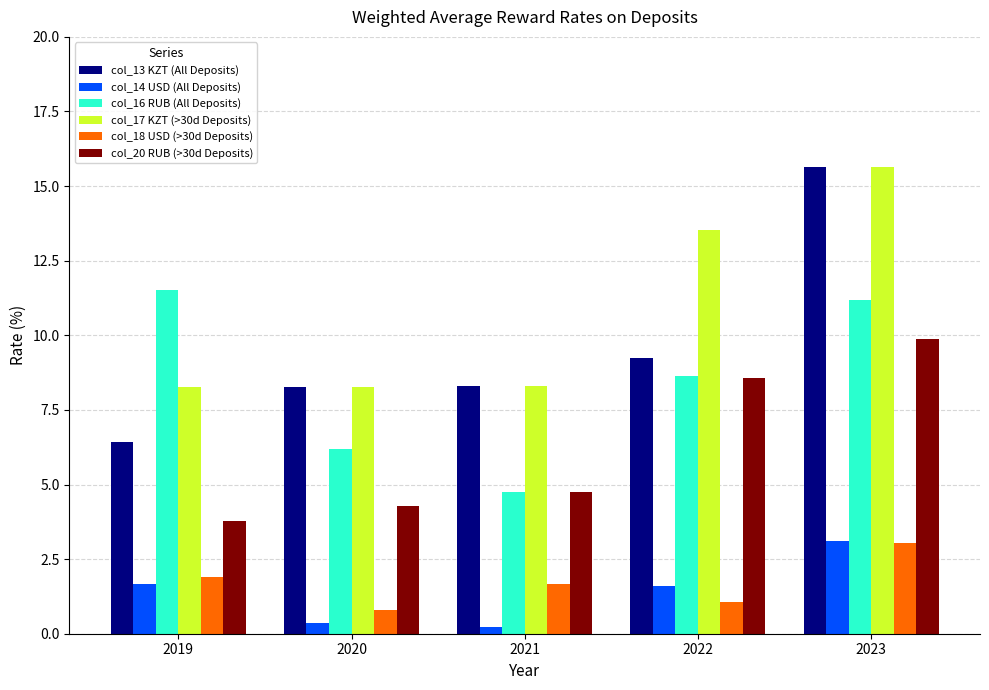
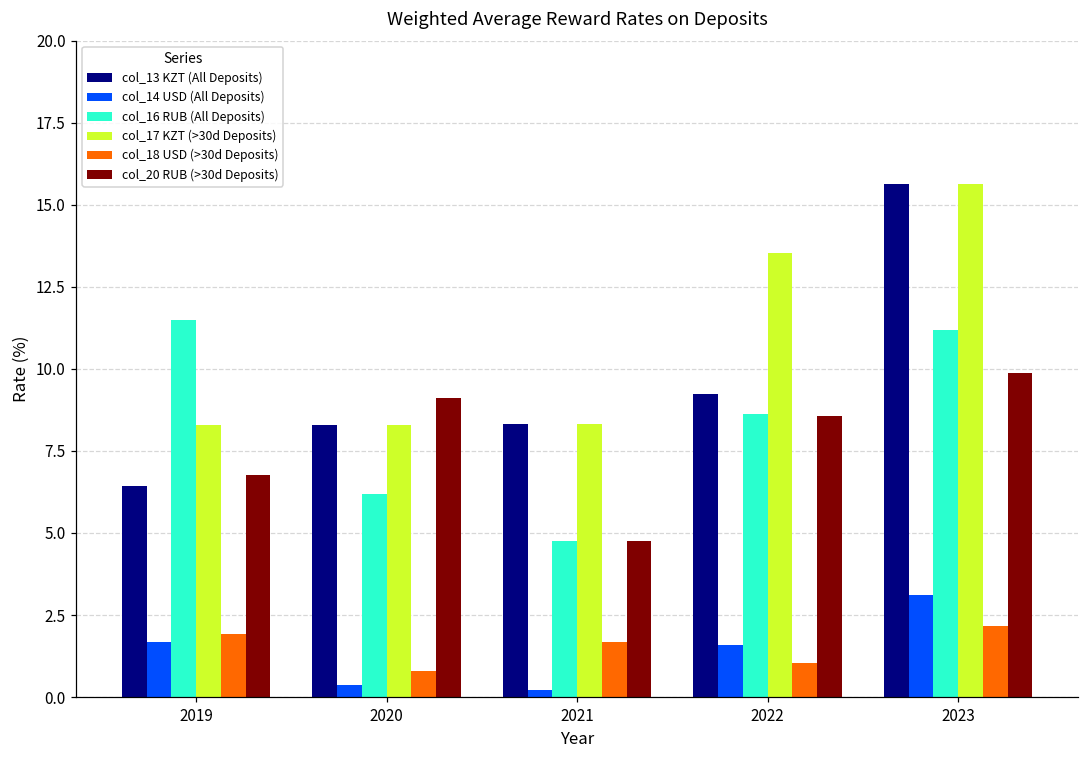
col_20 RUB (>30d Deposits), 2019: 3.8 -> 6.8
col_20 RUB (>30d Deposits), 2020: 4.3 -> 9.1
col_18 USD (>30d Deposits), 2023: 3.0 -> 2.2
